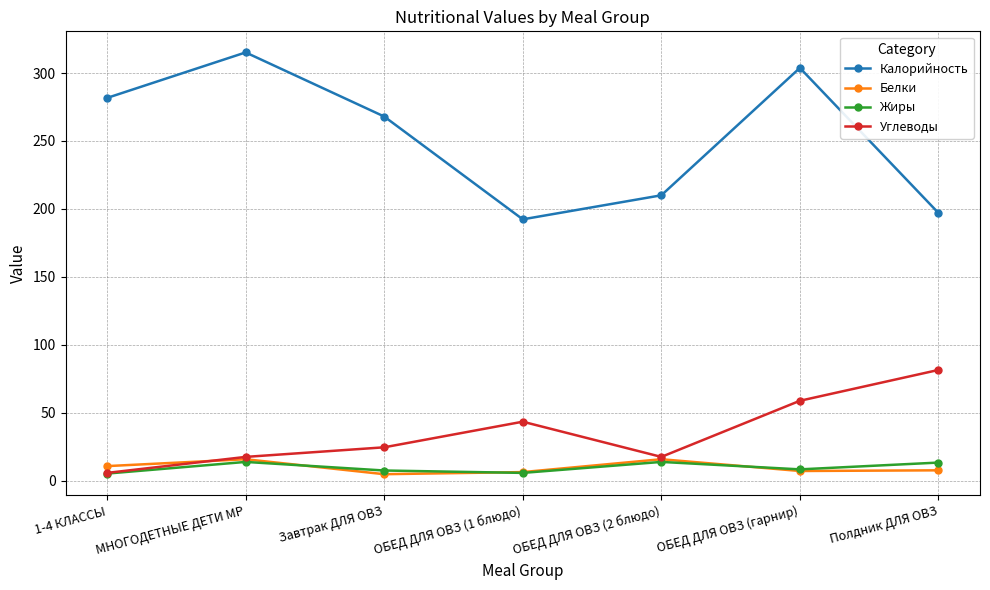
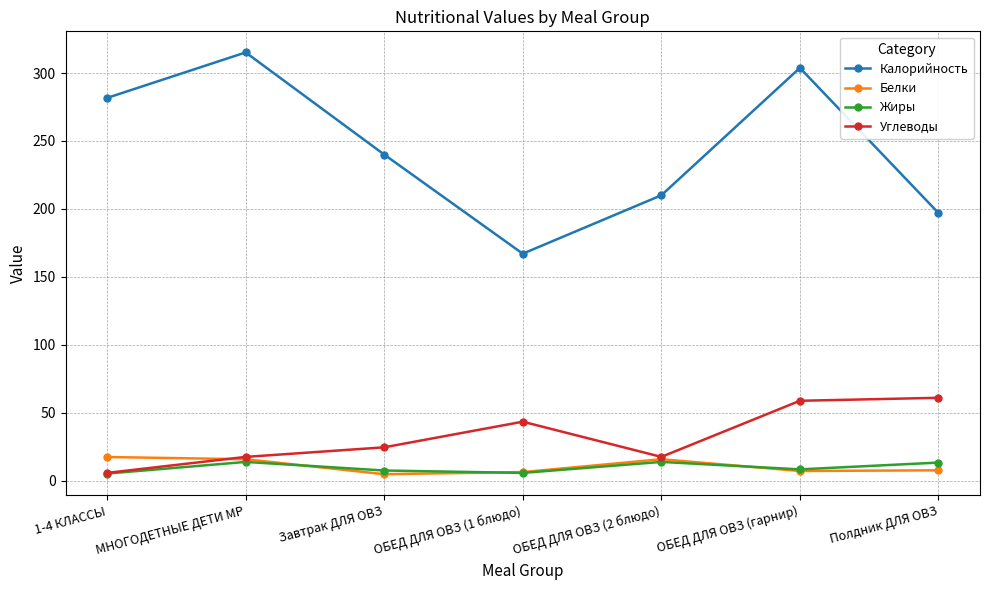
Белки, 1-4 КЛАССЫ: 11 -> 17
Калорийность, Завтрак ДЛЯ ОВЗ: 268 -> 240
Калорийность, ОБЕД ДЛЯ ОВЗ (1 блюдо): 192 -> 167
Углеводы, Полдник ДЛЯ ОВЗ: 81 -> 61
